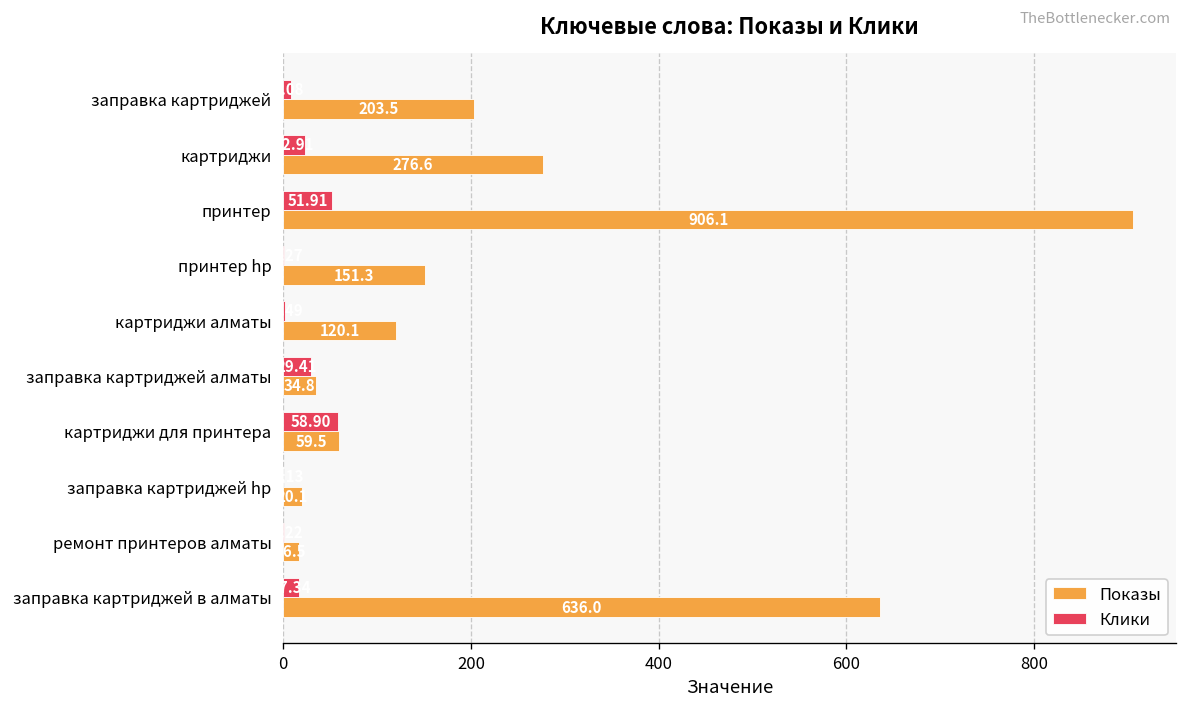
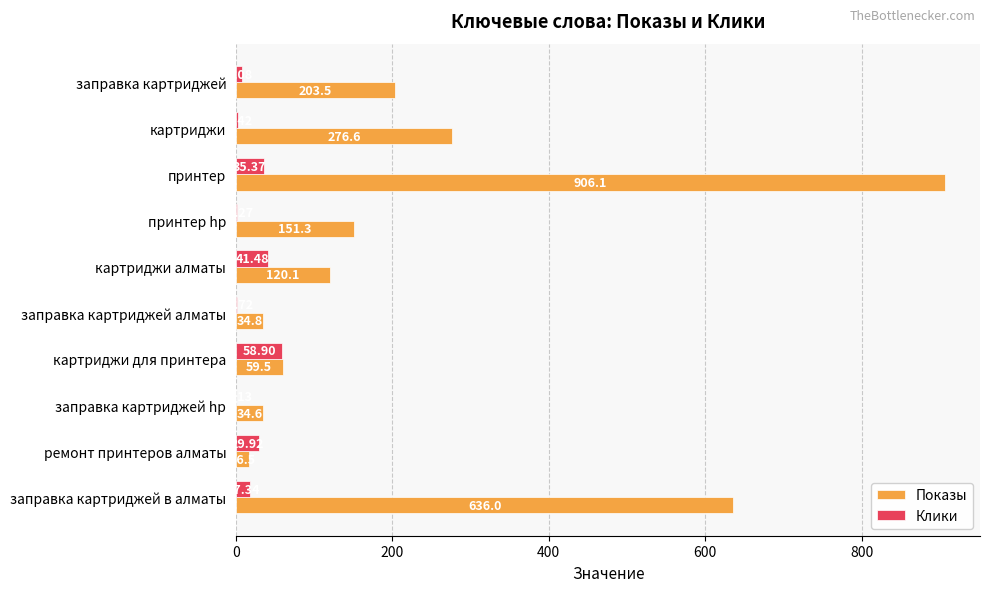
Клики, картриджи: 20 -> 0
Клики, принтер: 51.91 -> 35.37
Клики, картриджи алматы: 0 -> 40
Клики, заправка картриджей алматы: 30 -> 0
Показы, заправка картриджей hp: 20.1 -> 34.6
Клики, ремонт принтеров алматы: 0 -> 30
